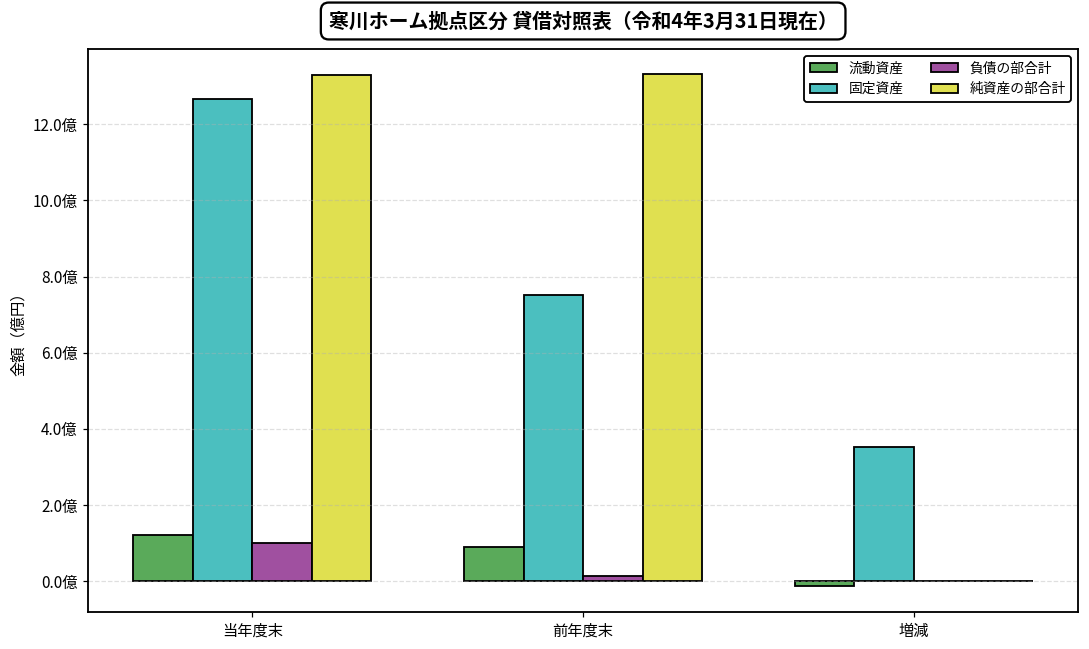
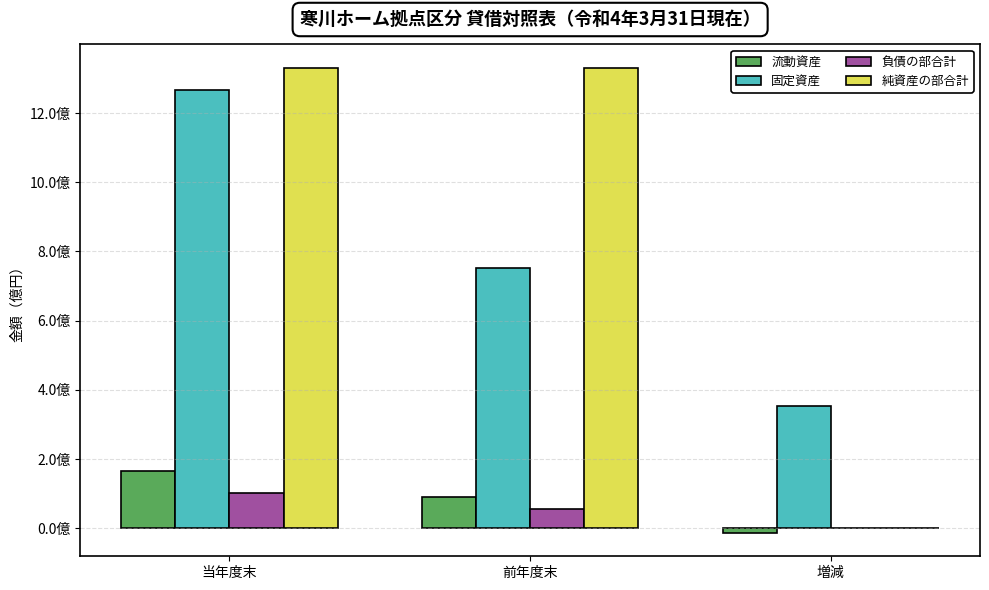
流動資産, 当年度末: 1.2億 -> 1.7億
負債の部合計, 前年度末: 0.1億 -> 0.6億
